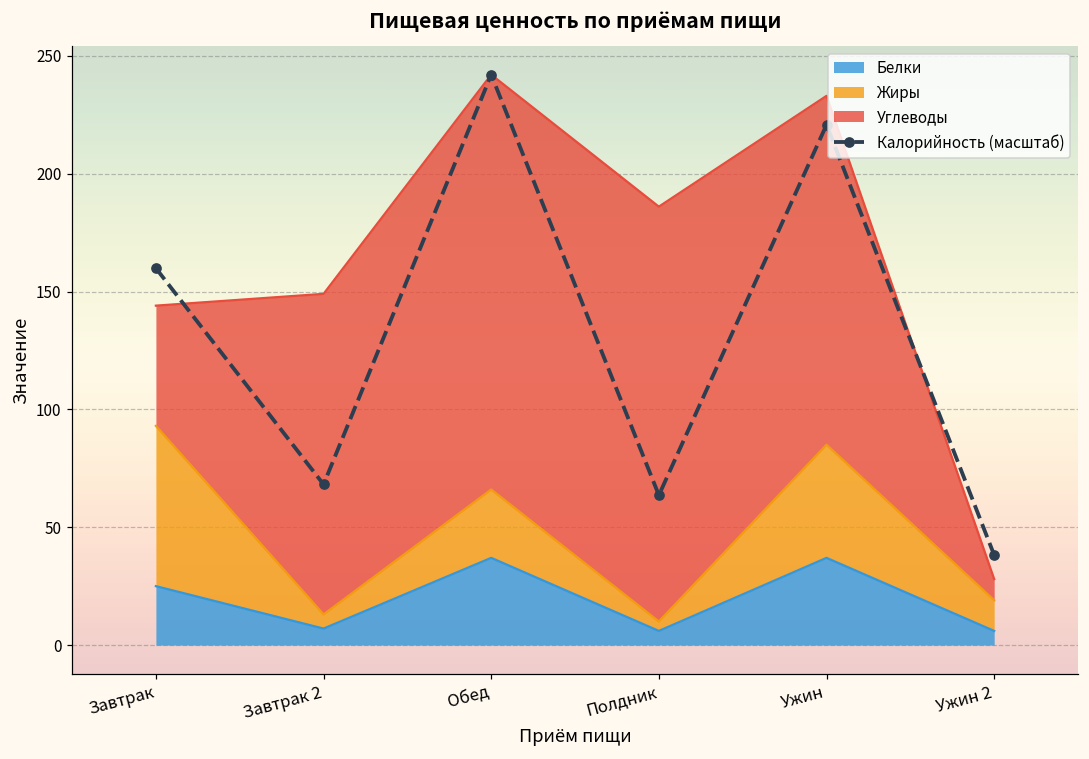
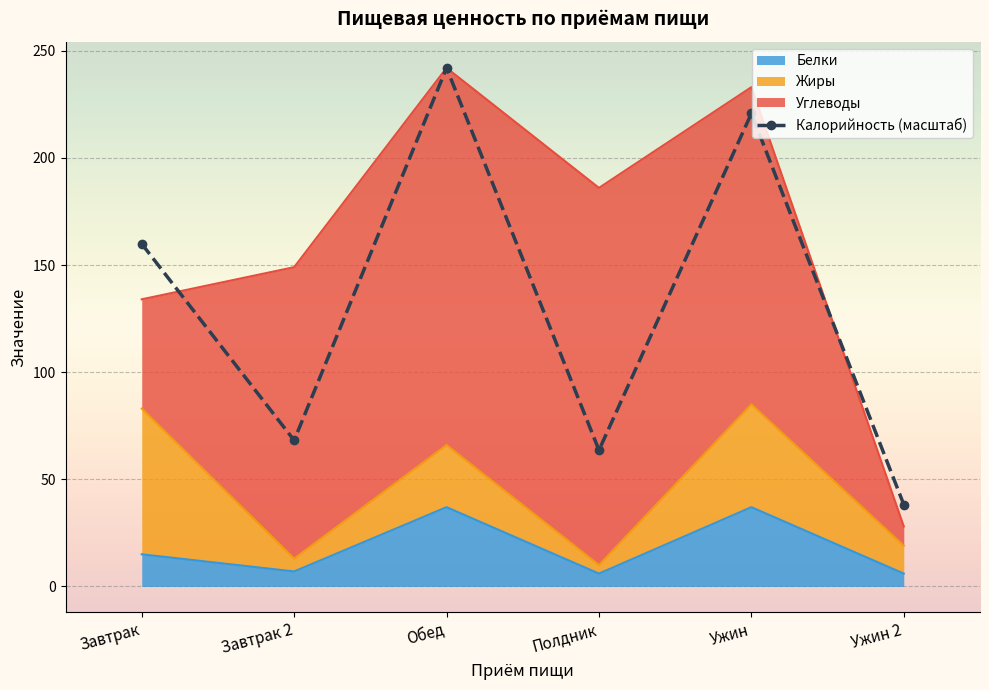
Белки, Завтрак: 25 -> 15
